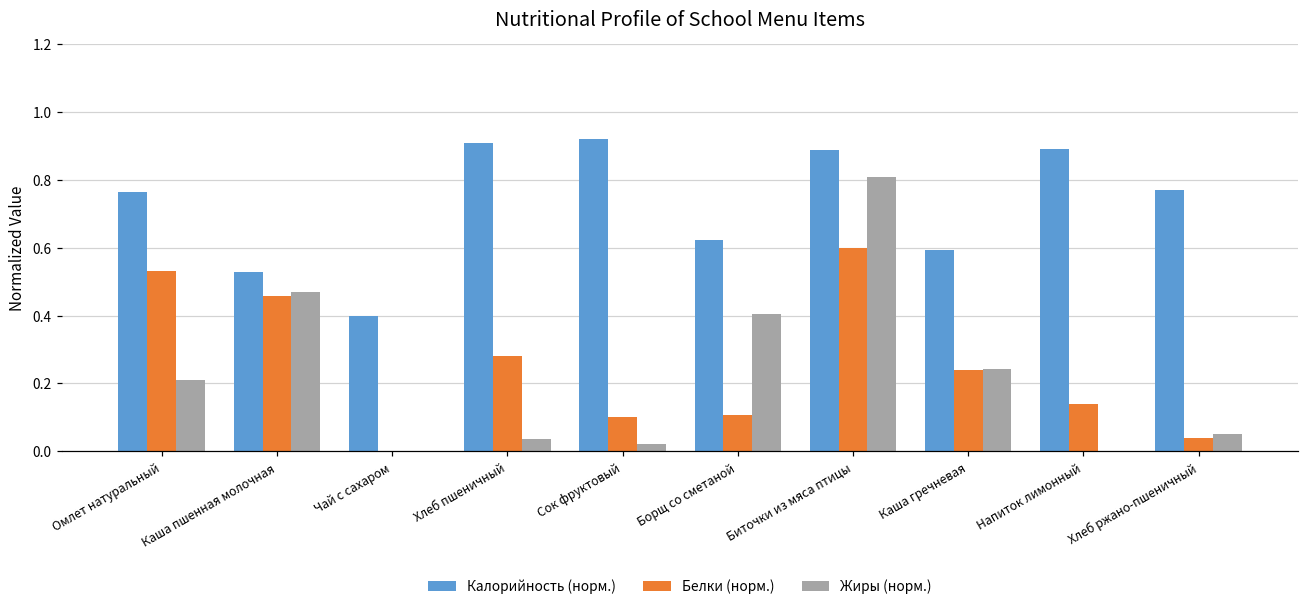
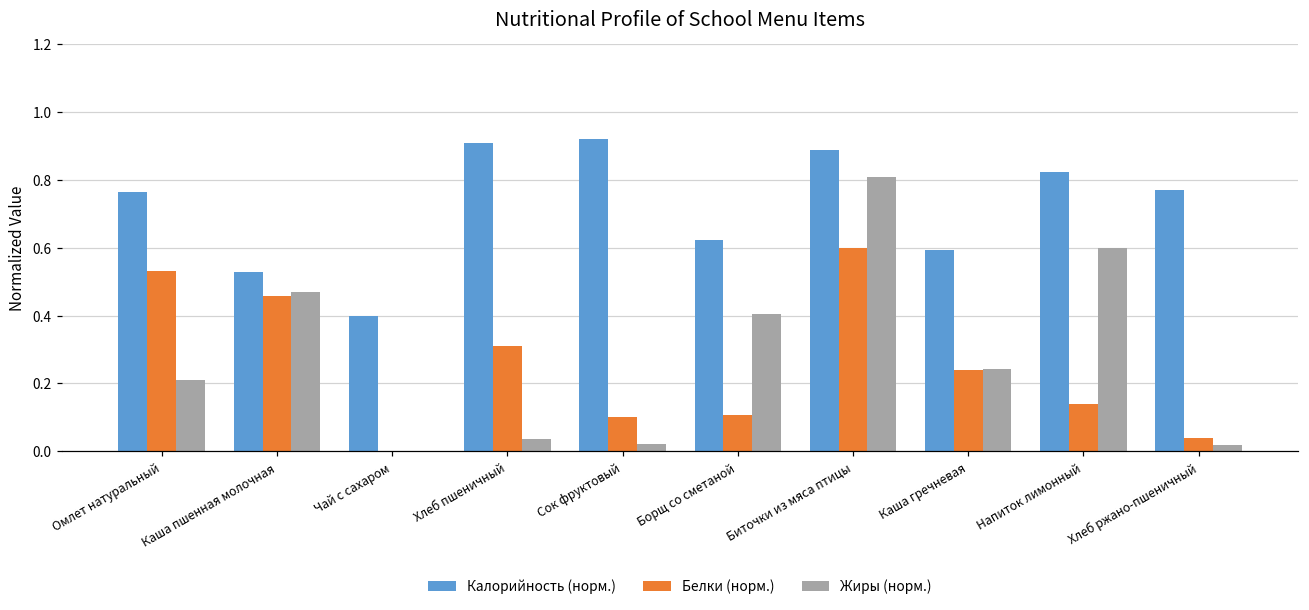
Белки (норм.), Хлеб пшеничный: 0.28 -> 0.31
Калорийность (норм.), Напиток лимонный: 0.89 -> 0.82
Жиры (норм.), Напиток лимонный: 0.00 -> 0.60
Жиры (норм.), Хлеб ржано-пшеничный: 0.05 -> 0.02
